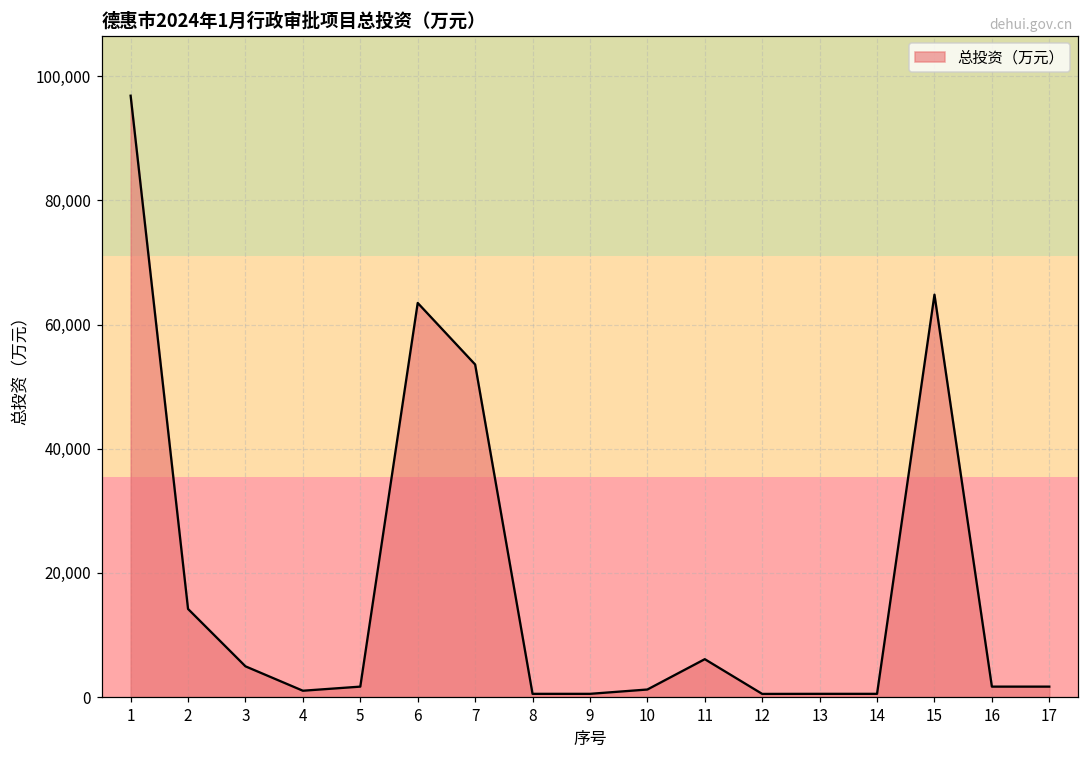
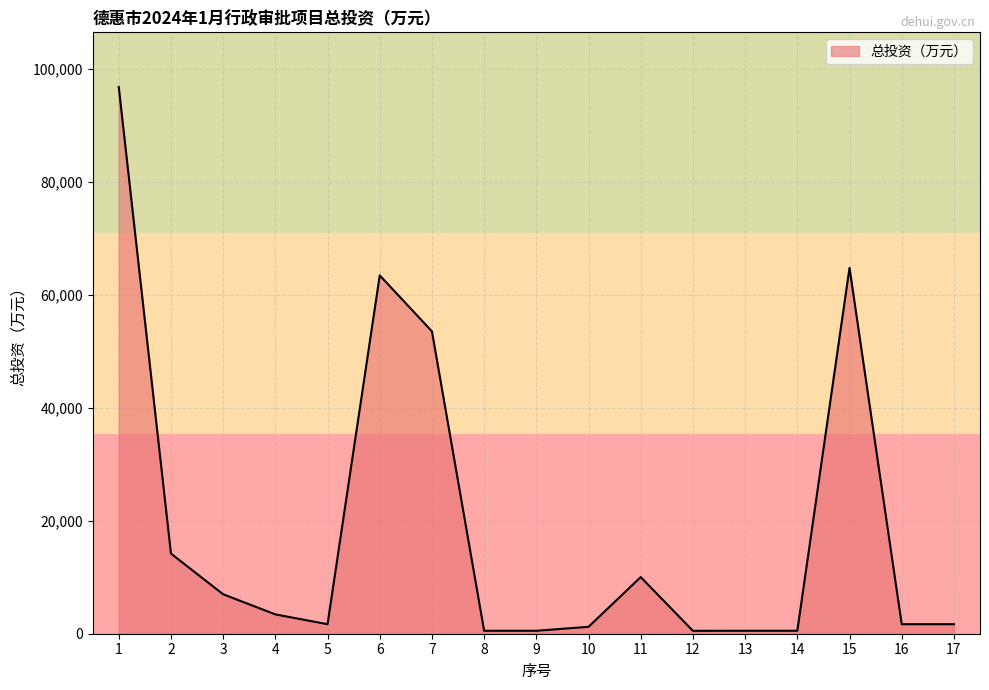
3: 5,000 -> 7,000
4: 1,000 -> 3,000
11: 6,000 -> 10,000
